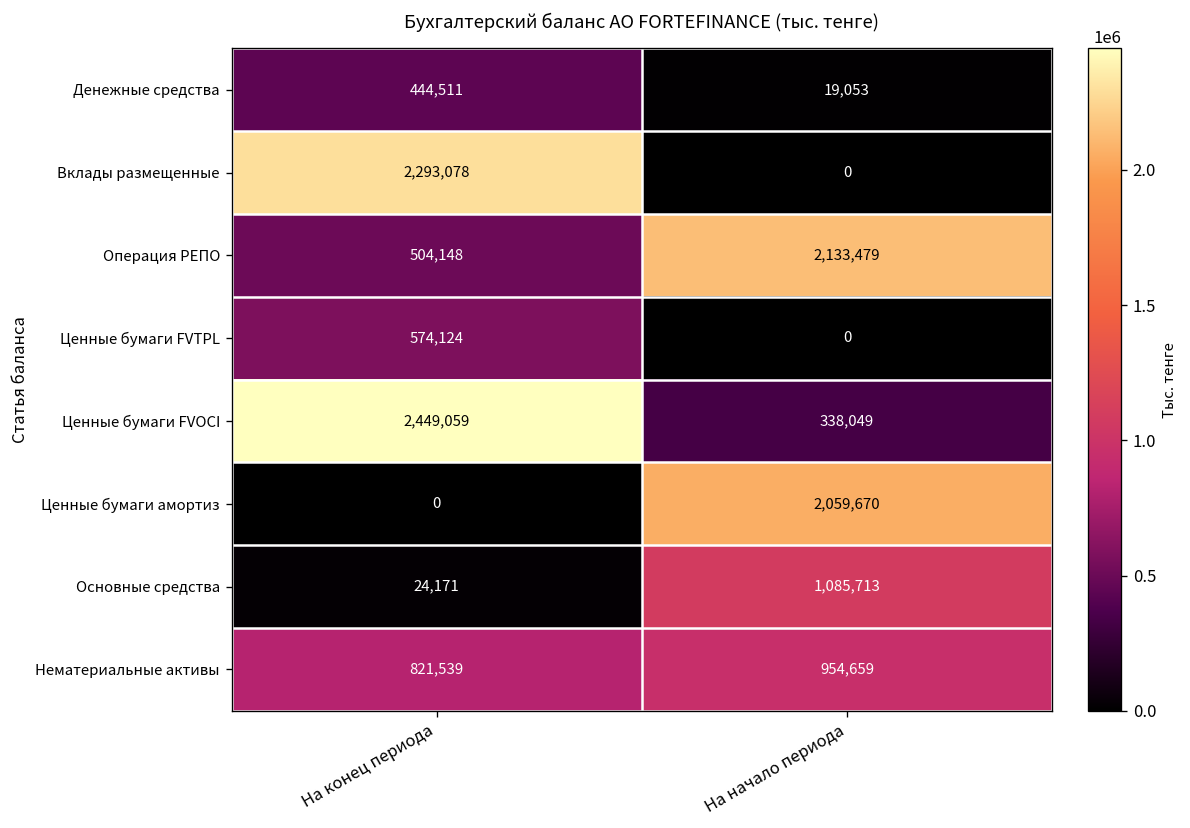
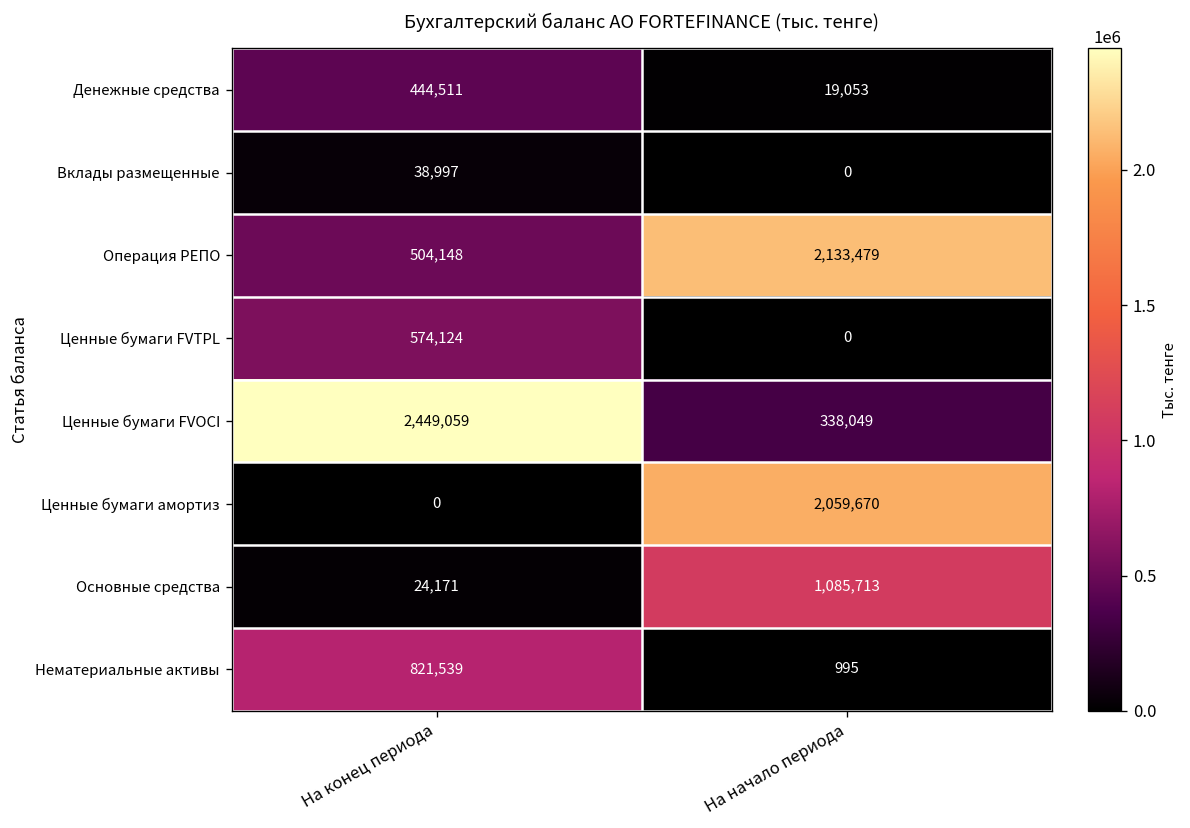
Вклады размещенные, На конец периода: 2,293,078 -> 38,997
Нематериальные активы, На начало периода: 954,659 -> 995
